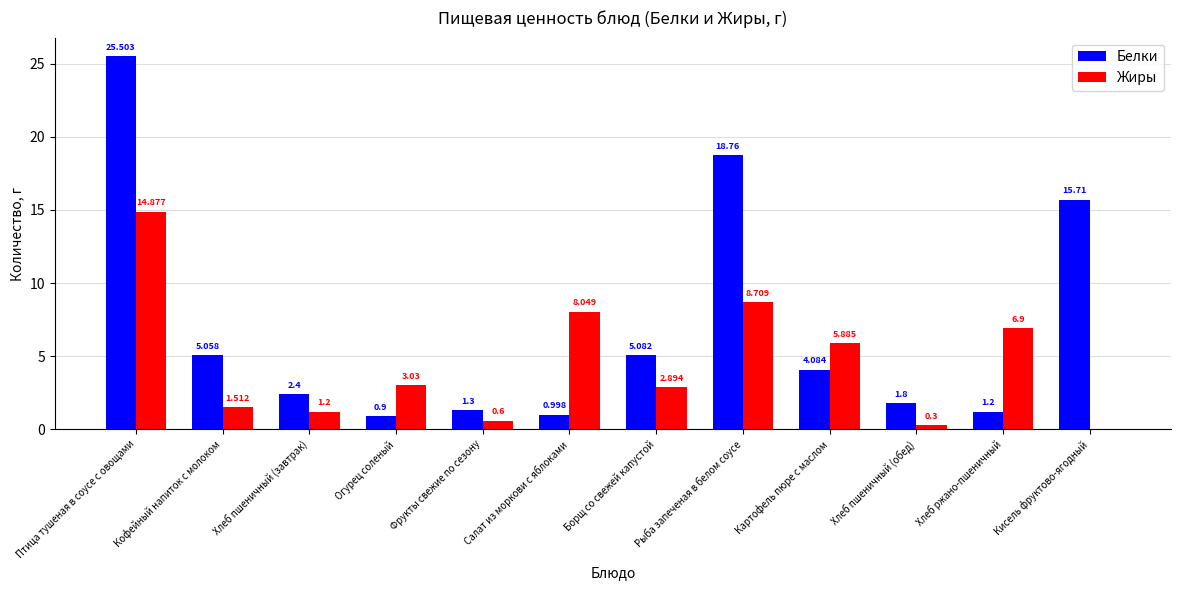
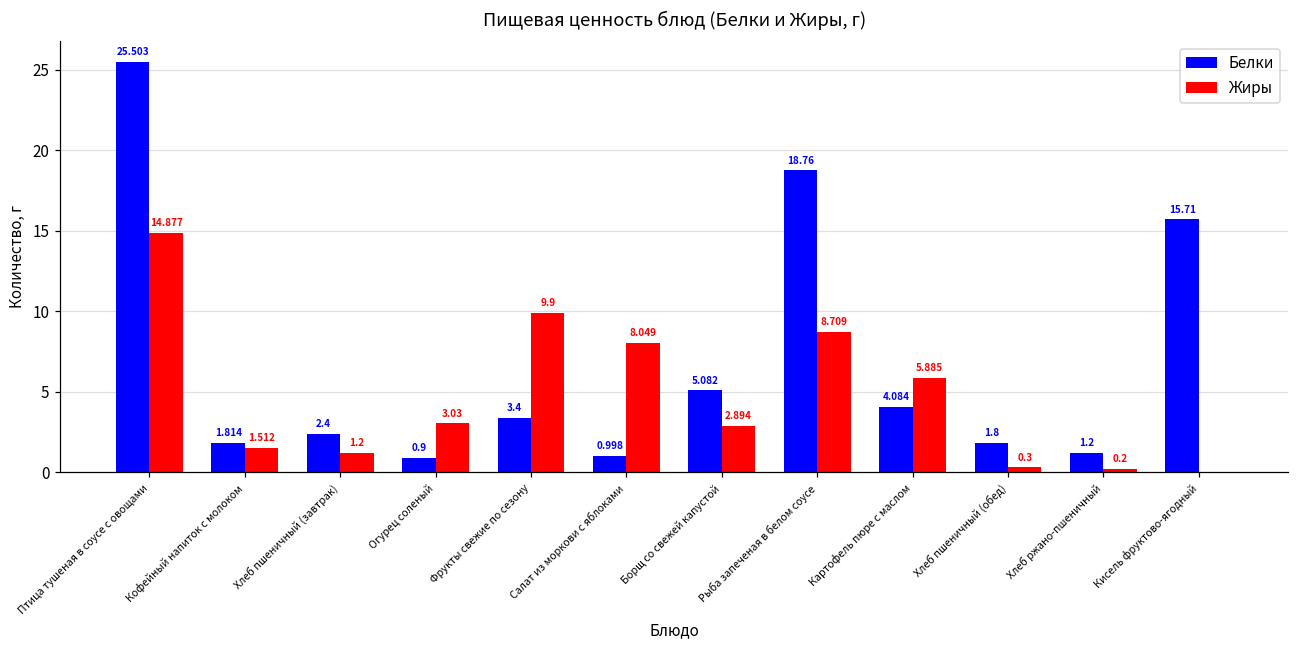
Белки, Кофейный напиток с молоком: 5.058 -> 1.814
Белки, Фрукты свежие по сезону: 1.3 -> 3.4
Жиры, Фрукты свежие по сезону: 0.6 -> 9.9
Жиры, Хлеб ржано-пшеничный: 6.9 -> 0.2
